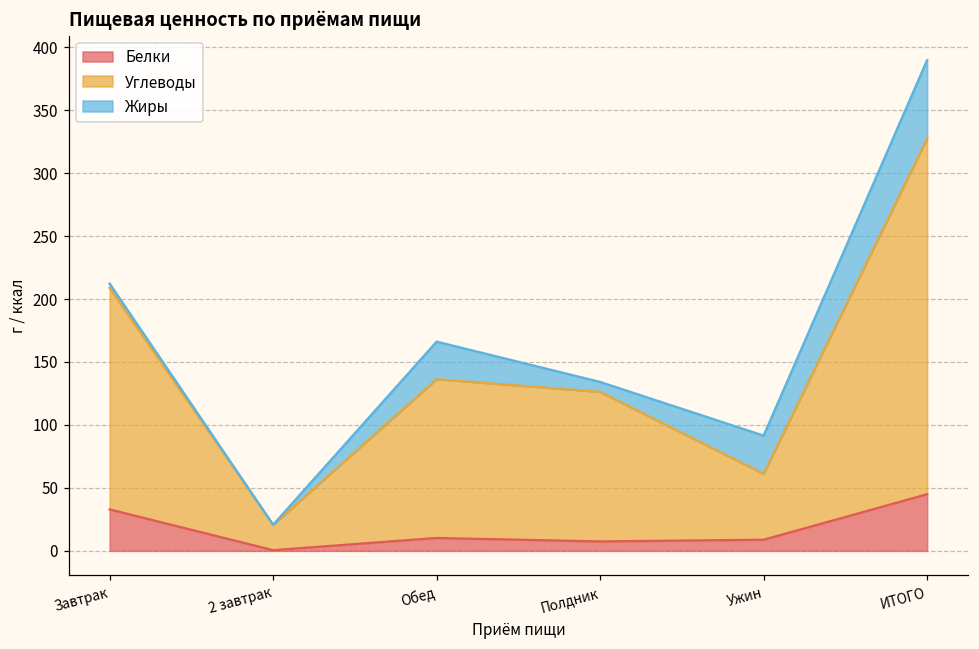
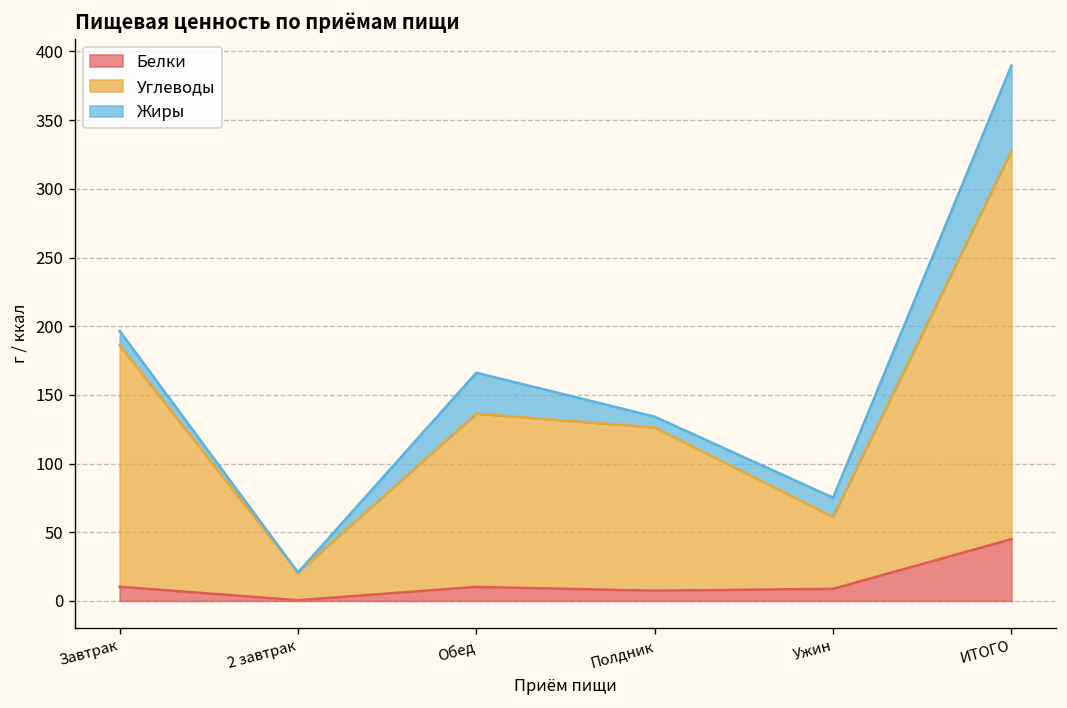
Белки, Завтрак: 33 -> 10
Жиры, Завтрак: 4 -> 11
Жиры, Ужин: 30 -> 14
